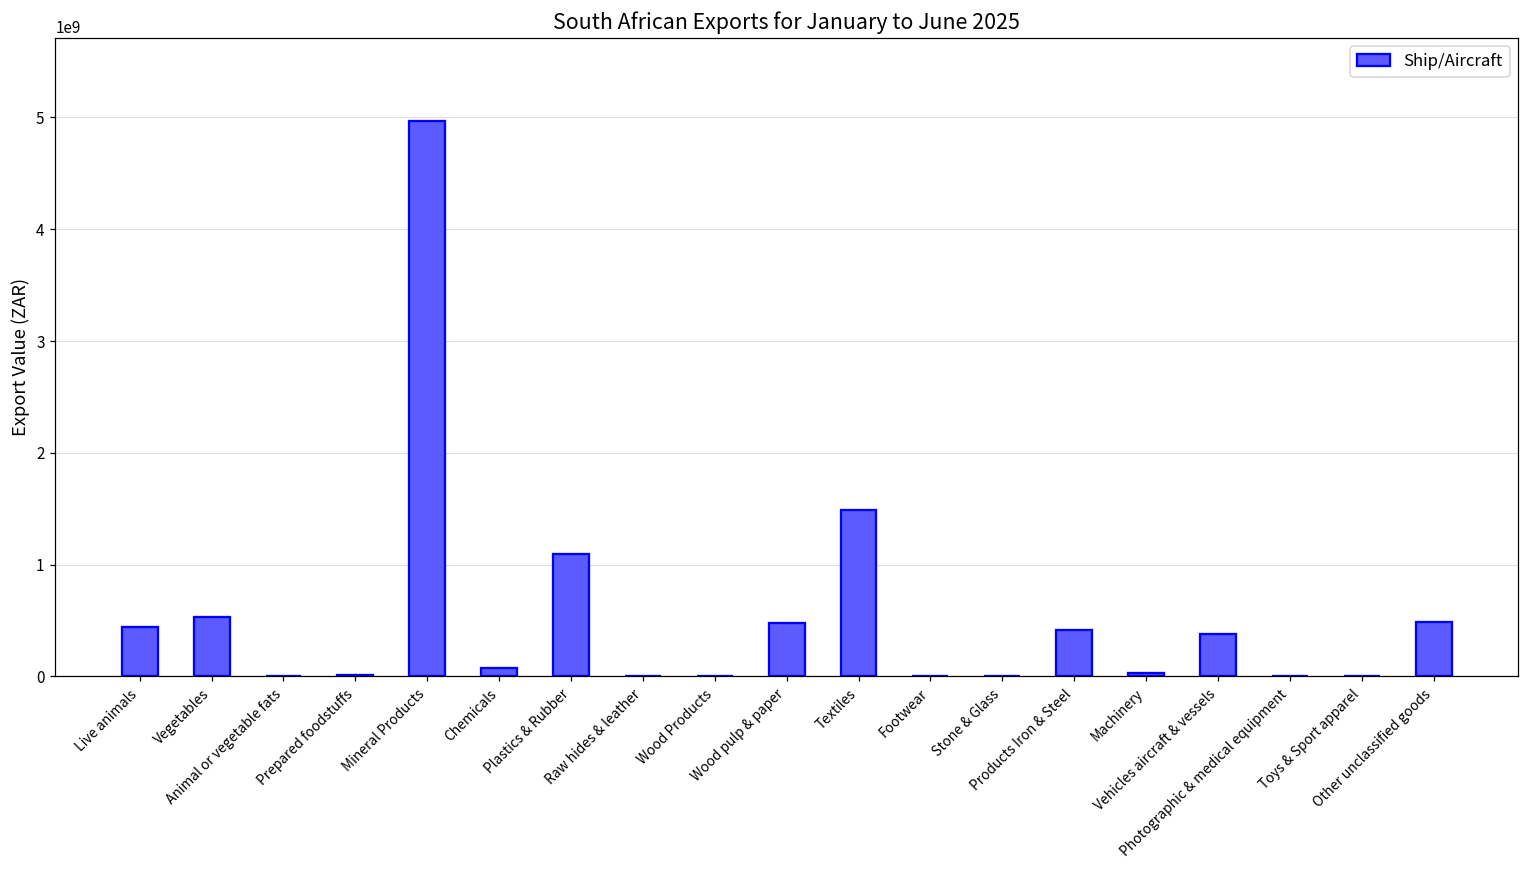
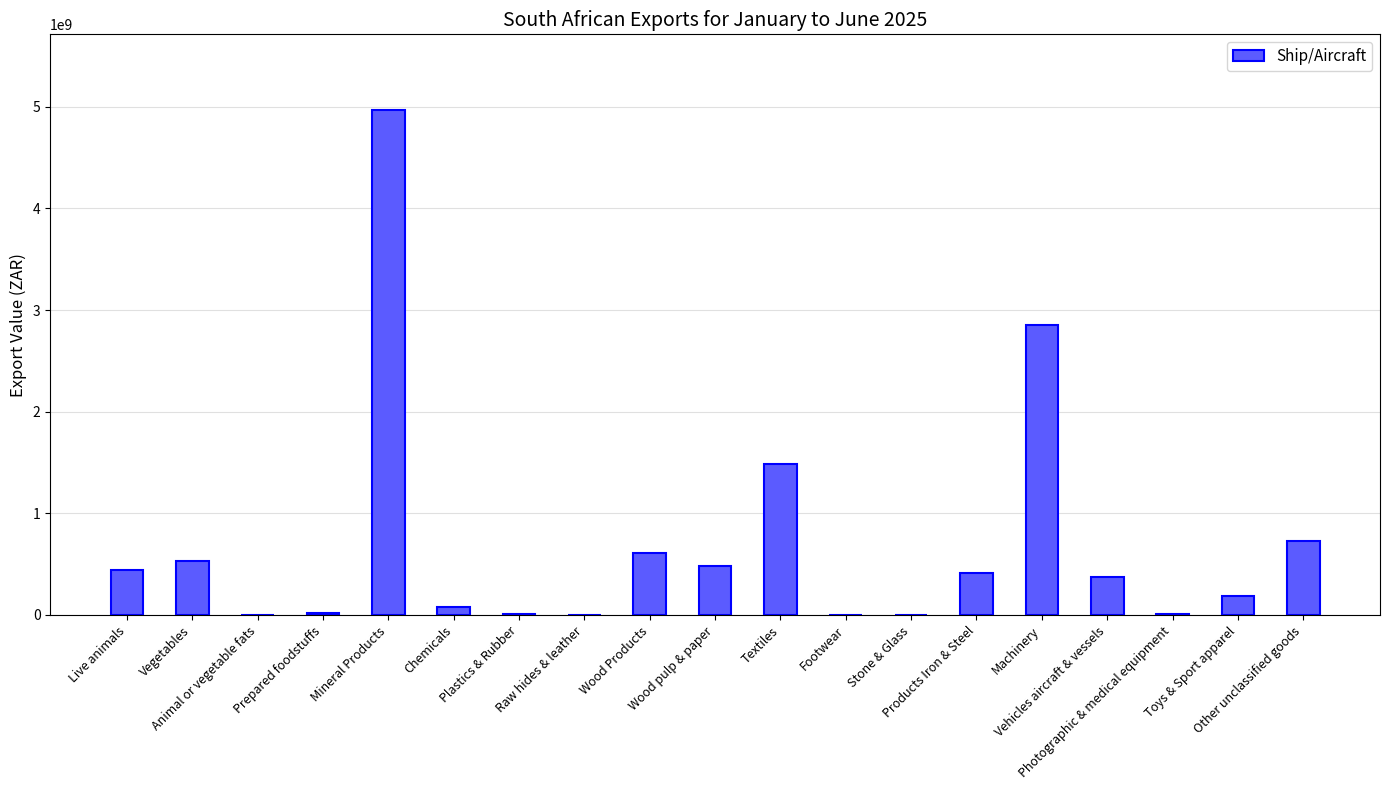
Plastics & Rubber: 1100000000 -> 10000000
Wood Products: 0 -> 610000000
Machinery: 30000000 -> 2850000000
Toys & Sport apparel: 0 -> 180000000
Other unclassified goods: 490000000 -> 730000000
